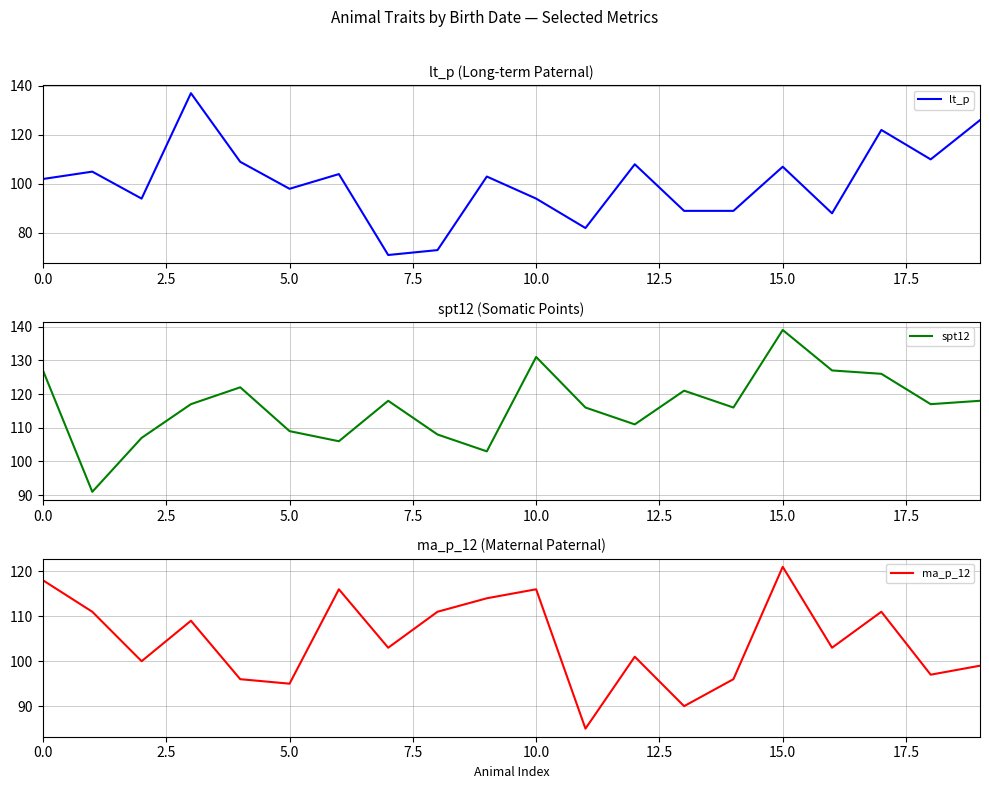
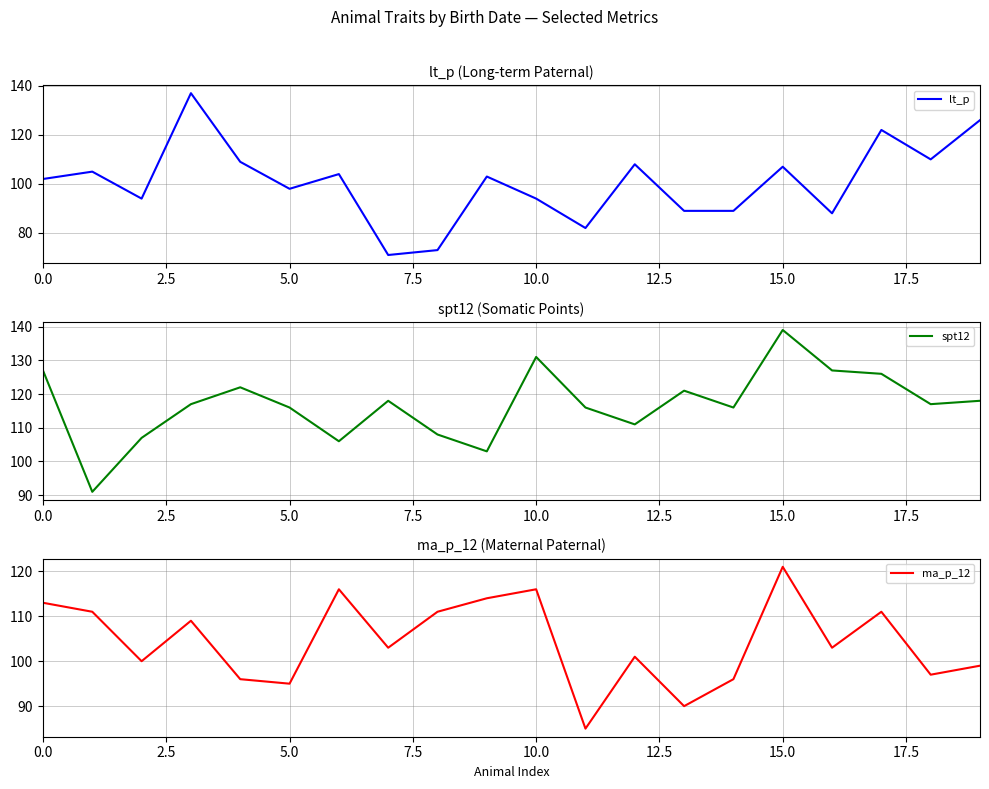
spt12 (Somatic Points), 5.0: 109 -> 116
ma_p_12 (Maternal Paternal), 0.0: 118 -> 113
